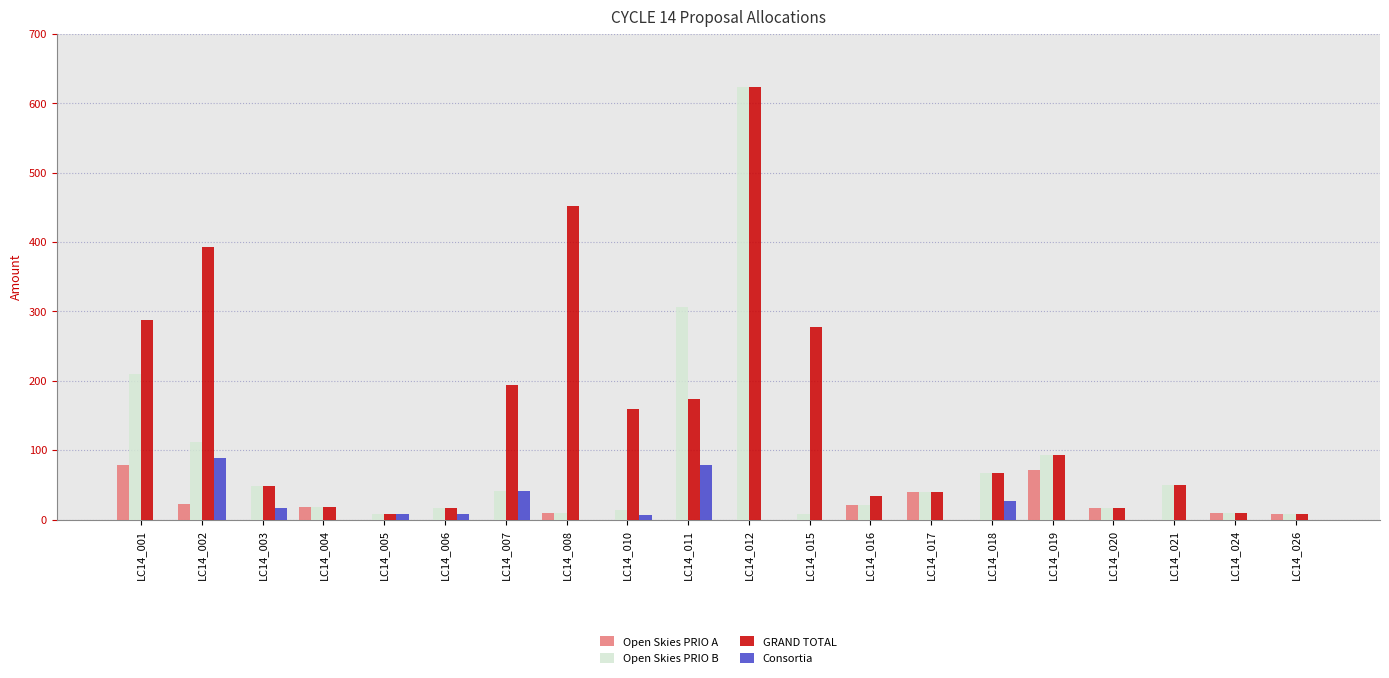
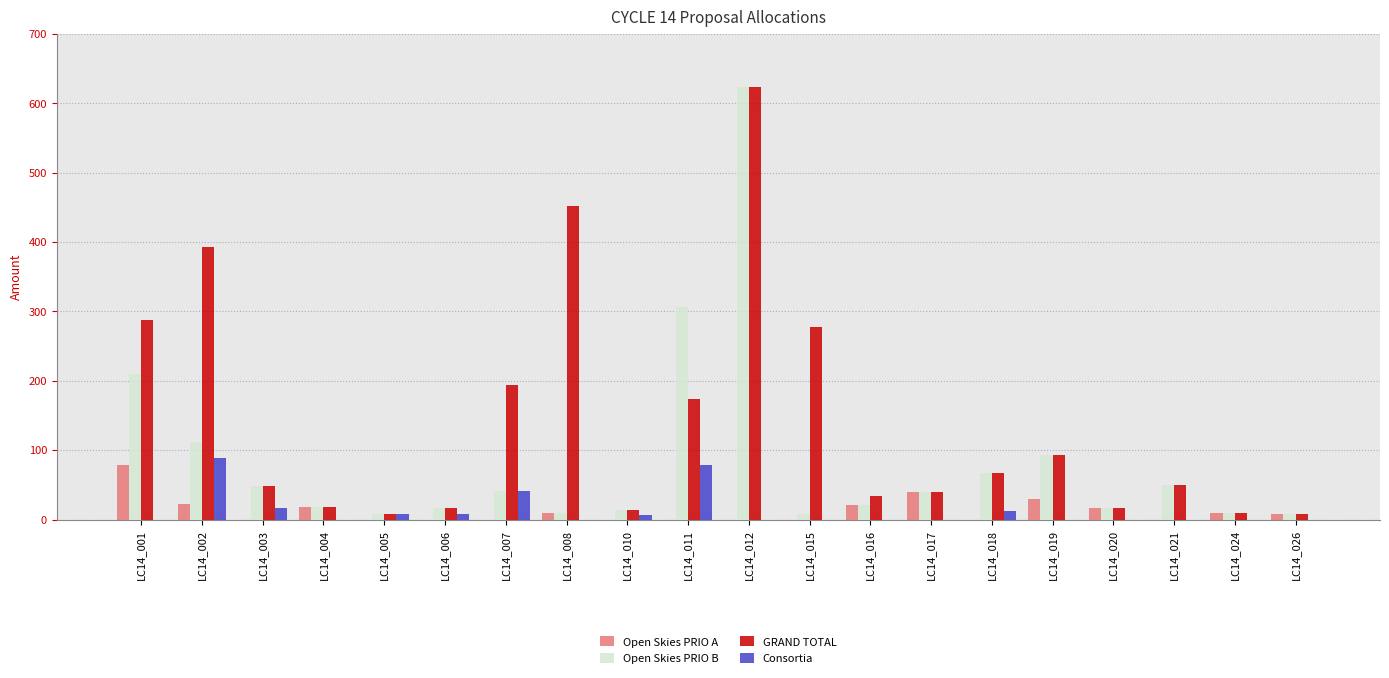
GRAND TOTAL, LC14_010: 160 -> 10
Consortia, LC14_018: 30 -> 10
Open Skies PRIO A, LC14_019: 70 -> 30
